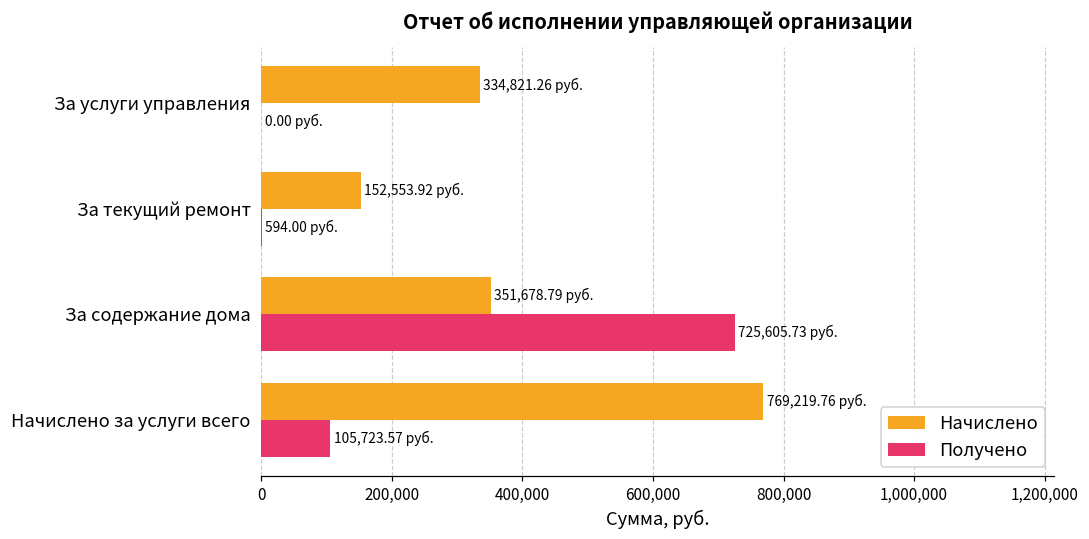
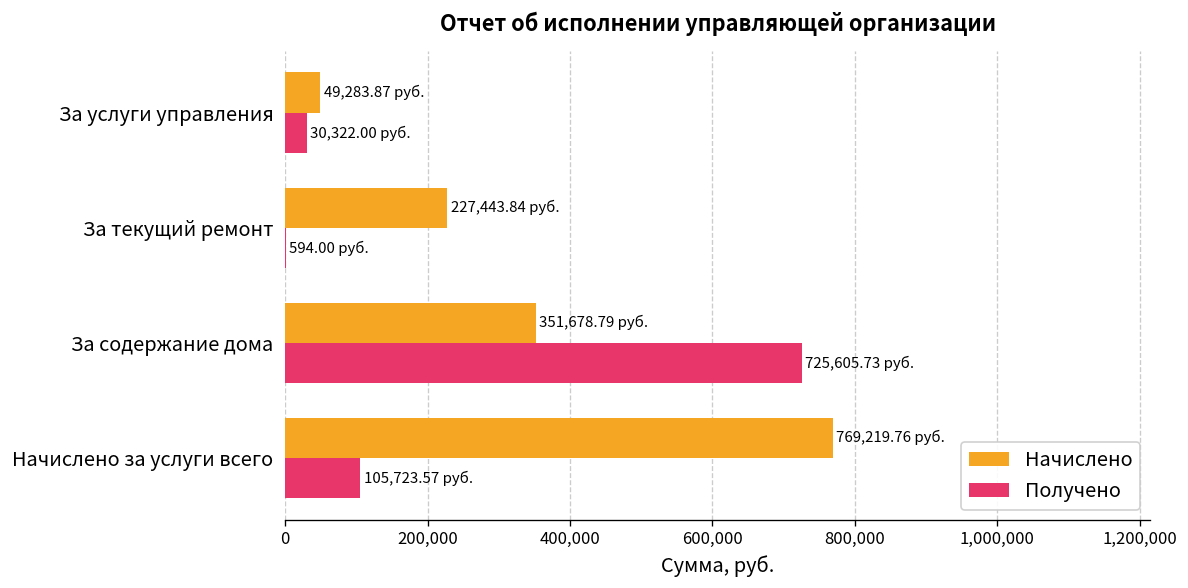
Начислено, За услуги управления: 334,821.26 -> 49,283.87
Получено, За услуги управления: 0.00 -> 30,322.00
Начислено, За текущий ремонт: 152,553.92 -> 227,443.84
